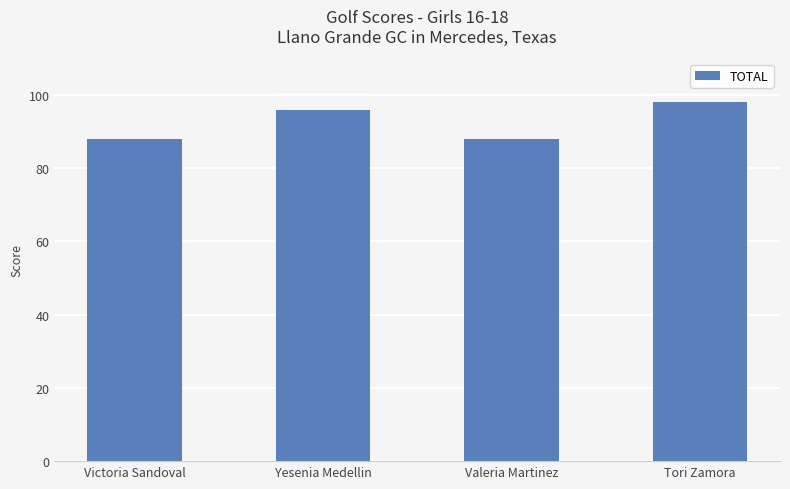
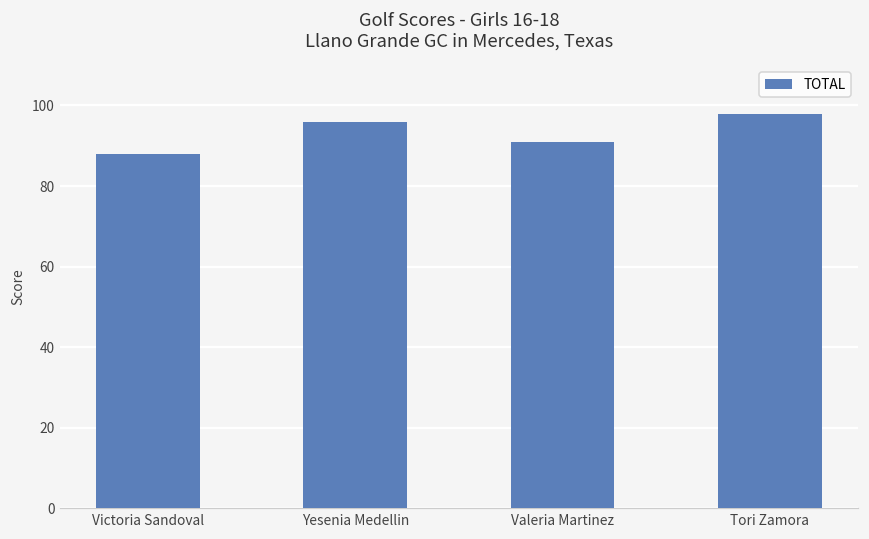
Valeria Martinez: 88 -> 91
